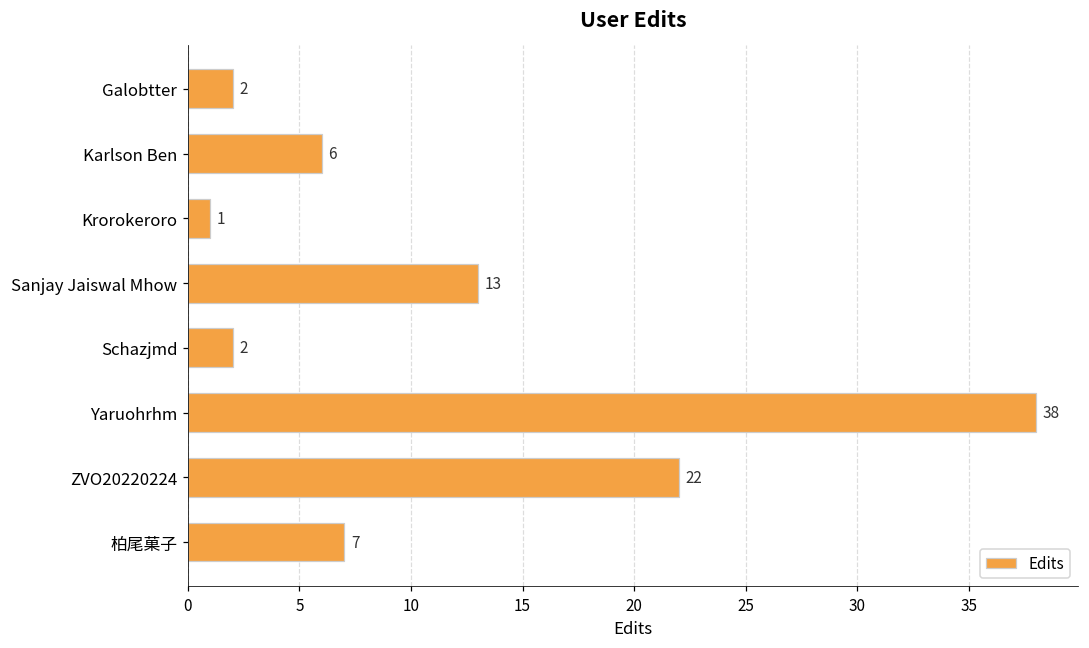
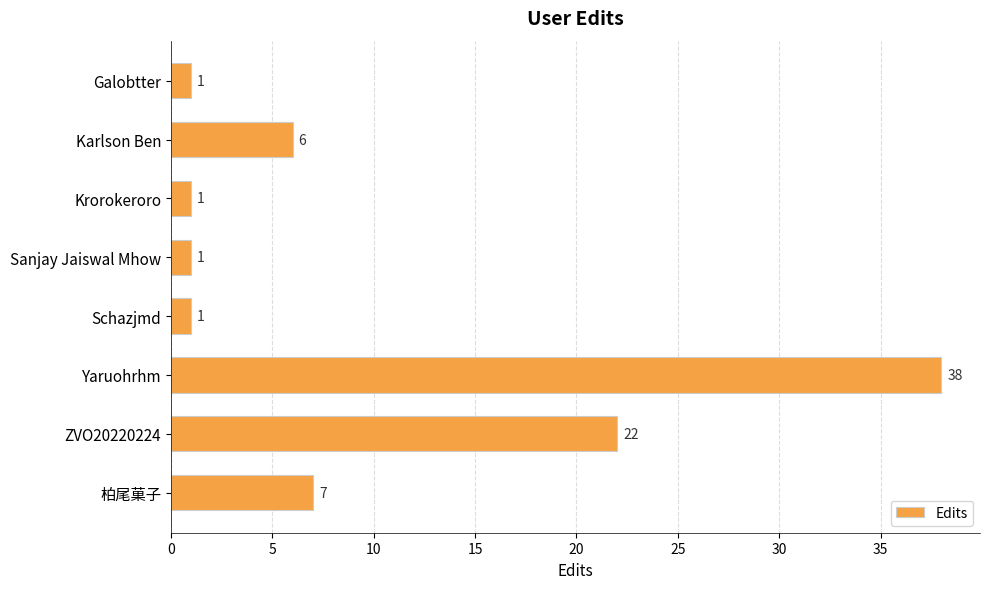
Galobtter: 2 -> 1
Sanjay Jaiswal Mhow: 13 -> 1
Schazjmd: 2 -> 1
